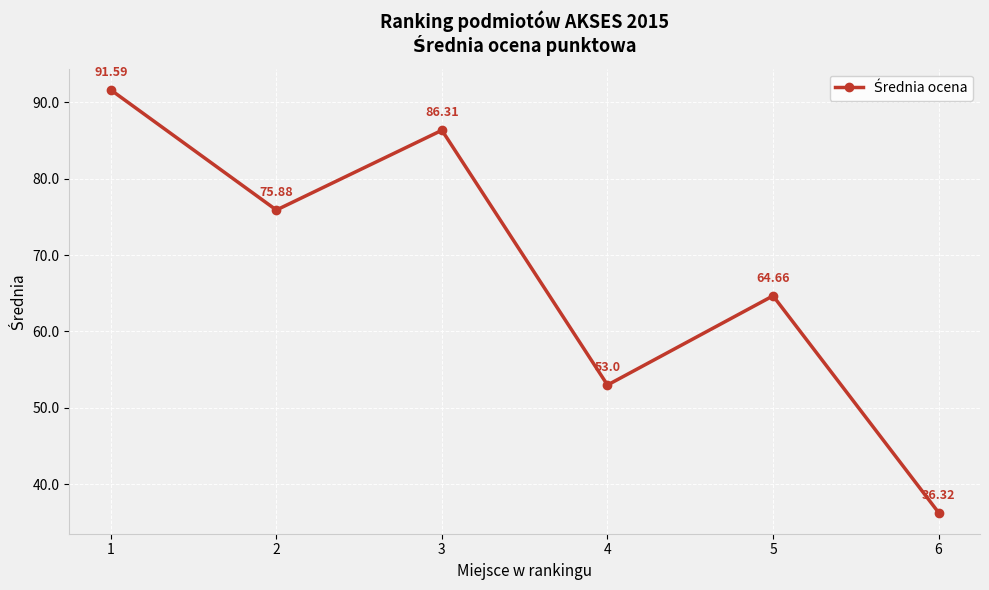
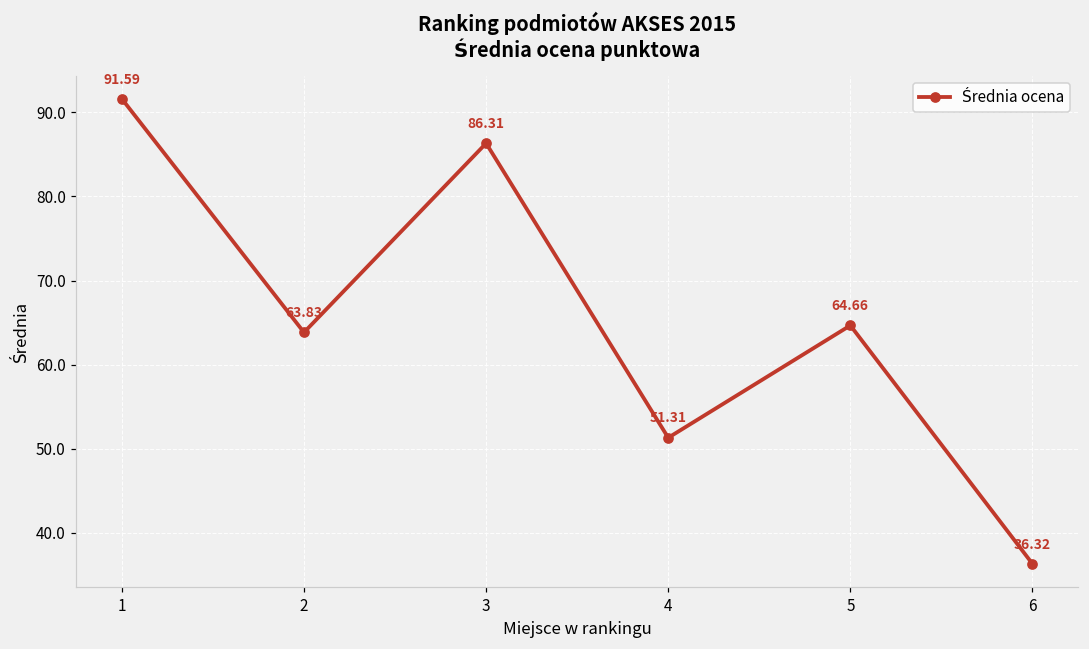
2: 75.88 -> 63.83
4: 53.0 -> 51.31
